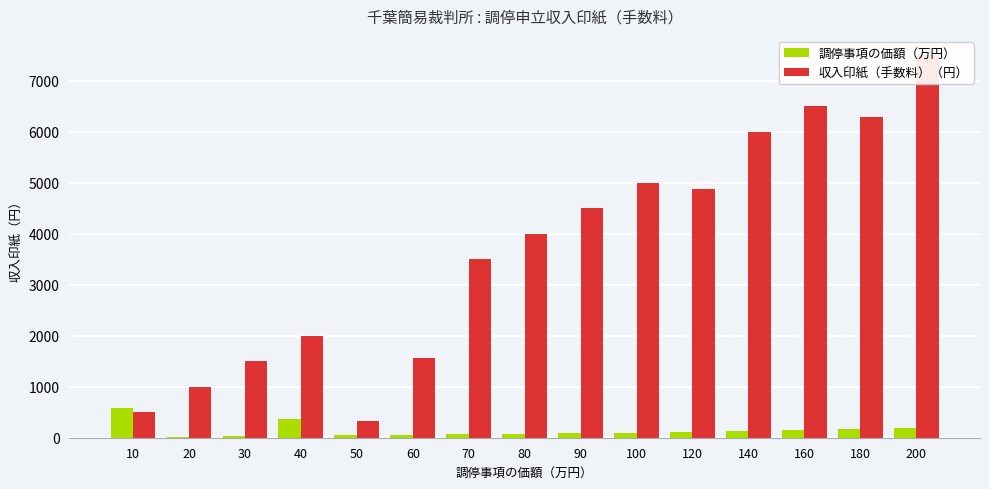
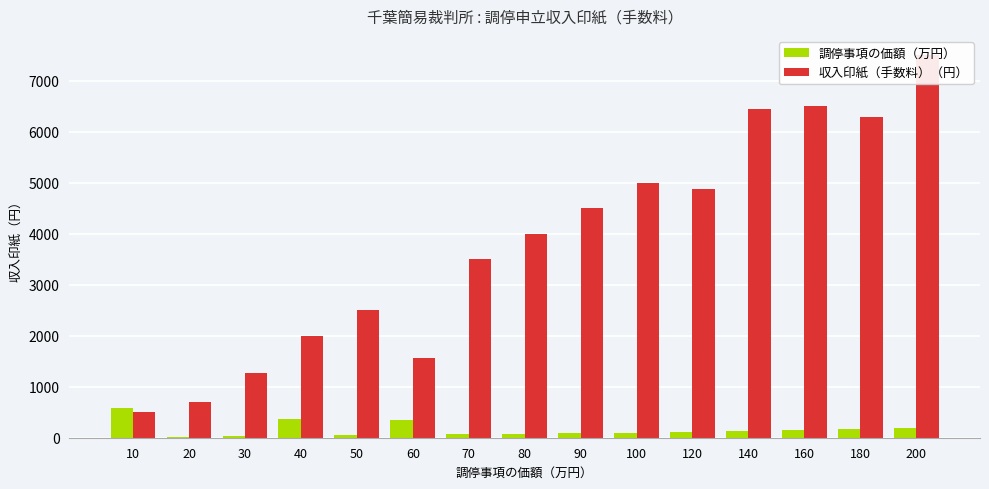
収入印紙（手数料）（円）, 20: 1000 -> 700
収入印紙（手数料）（円）, 30: 1500 -> 1300
収入印紙（手数料）（円）, 50: 300 -> 2500
調停事項の価額（万円）, 60: 100 -> 300
収入印紙（手数料）（円）, 140: 6000 -> 6400
